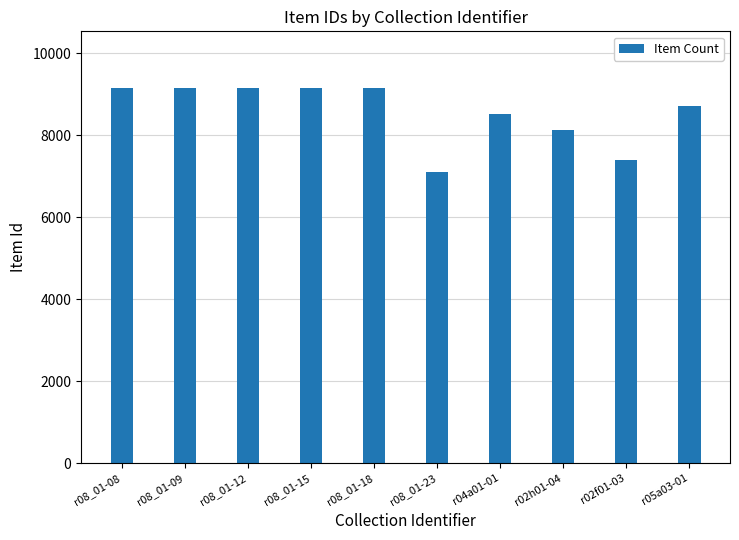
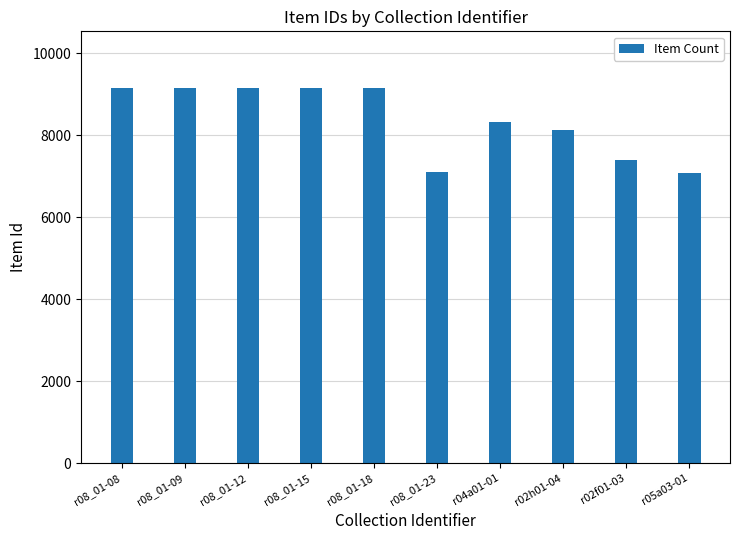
r04a01-01: 8500 -> 8300
r05a03-01: 8700 -> 7100
